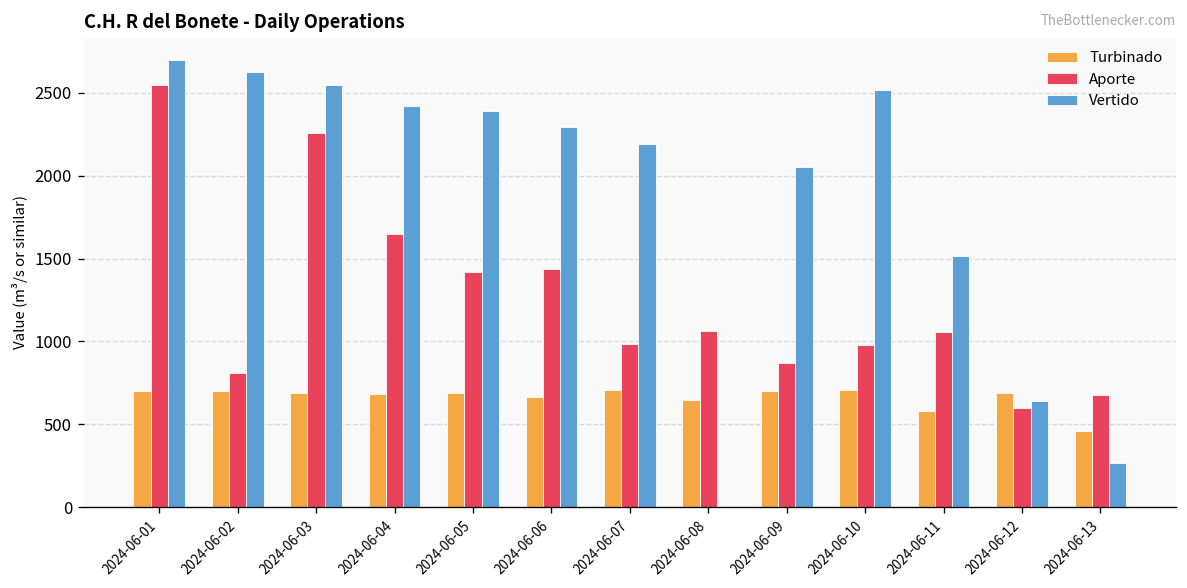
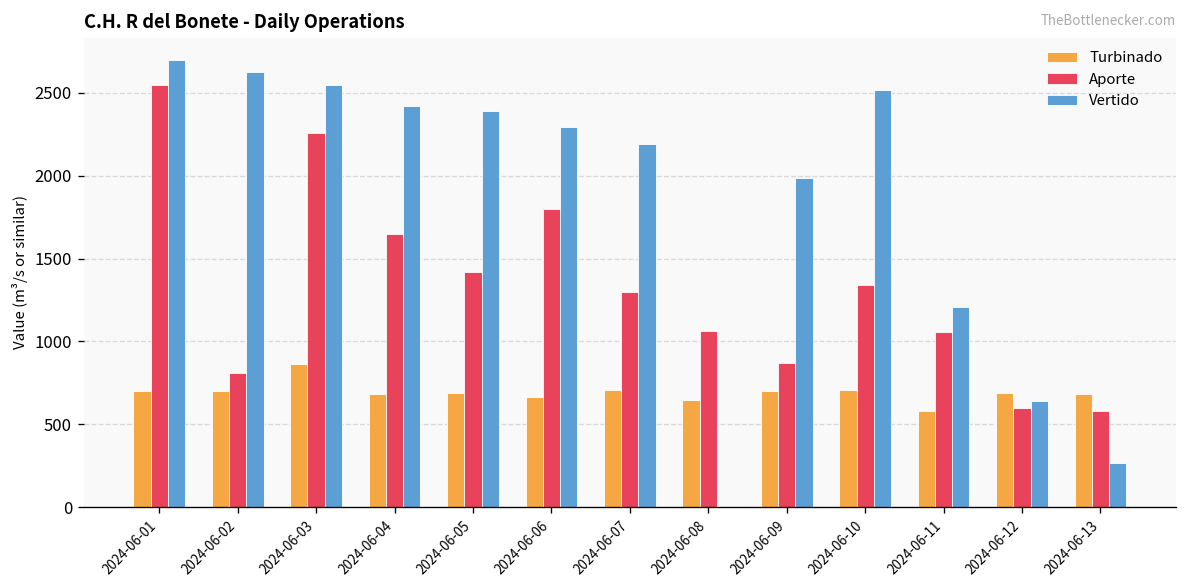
Turbinado, 2024-06-03: 690 -> 870
Aporte, 2024-06-06: 1440 -> 1800
Aporte, 2024-06-07: 980 -> 1300
Vertido, 2024-06-09: 2060 -> 1980
Aporte, 2024-06-10: 980 -> 1340
Vertido, 2024-06-11: 1520 -> 1210
Turbinado, 2024-06-13: 460 -> 680
Aporte, 2024-06-13: 680 -> 580
